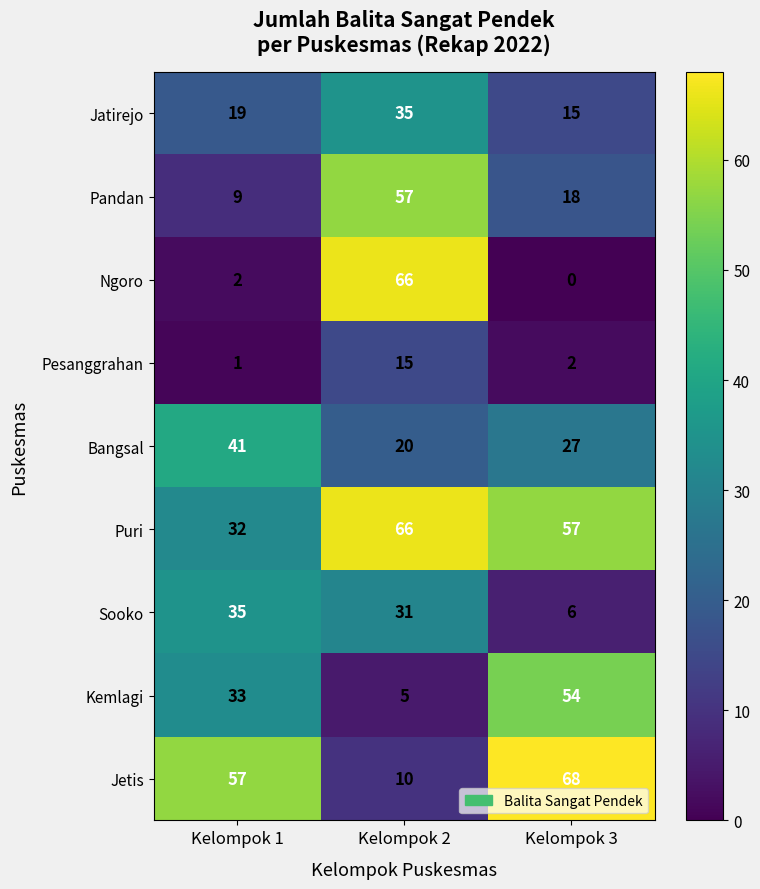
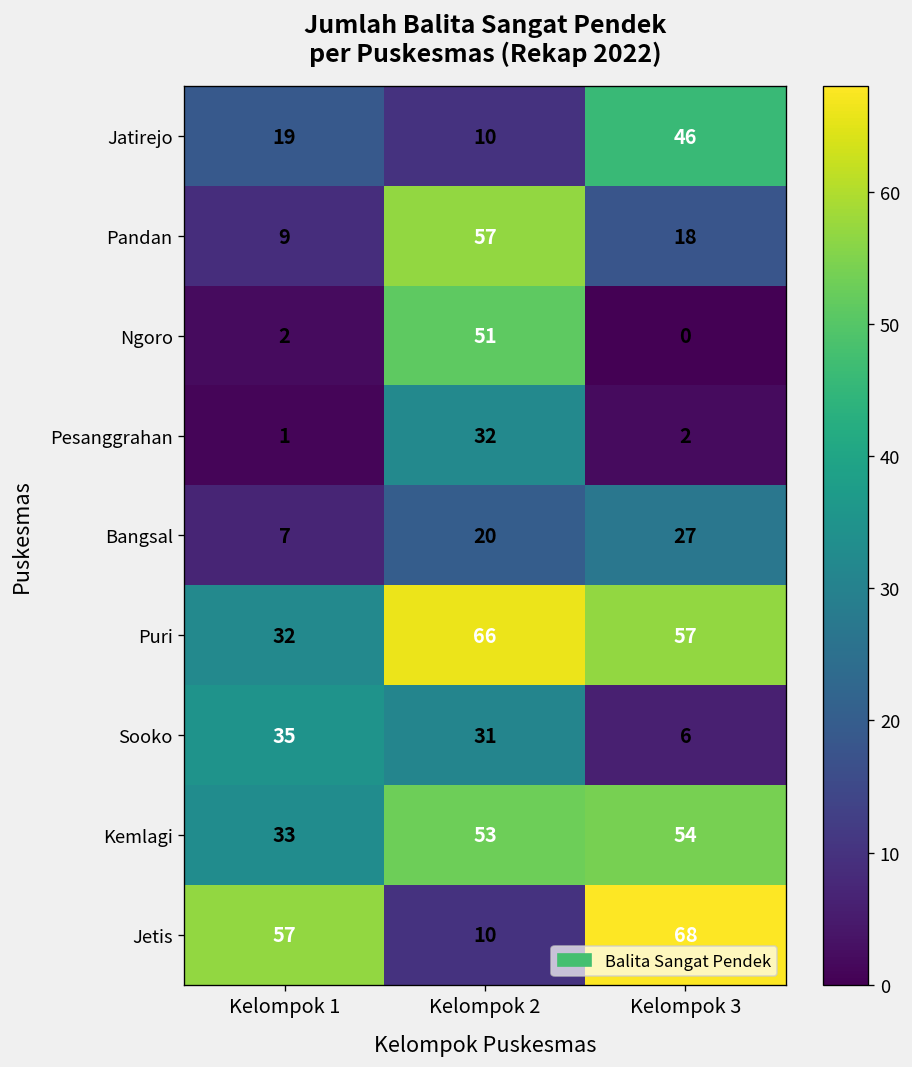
Jatirejo, Kelompok 2: 35 -> 10
Jatirejo, Kelompok 3: 15 -> 46
Ngoro, Kelompok 2: 66 -> 51
Pesanggrahan, Kelompok 2: 15 -> 32
Bangsal, Kelompok 1: 41 -> 7
Kemlagi, Kelompok 2: 5 -> 53
